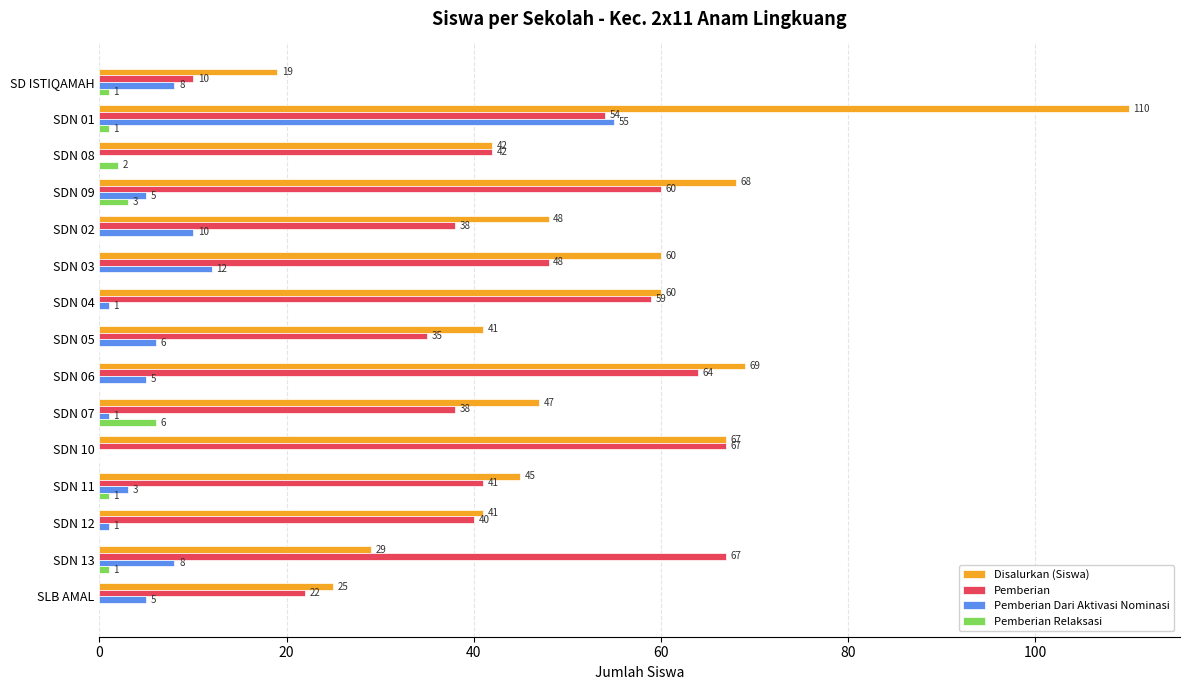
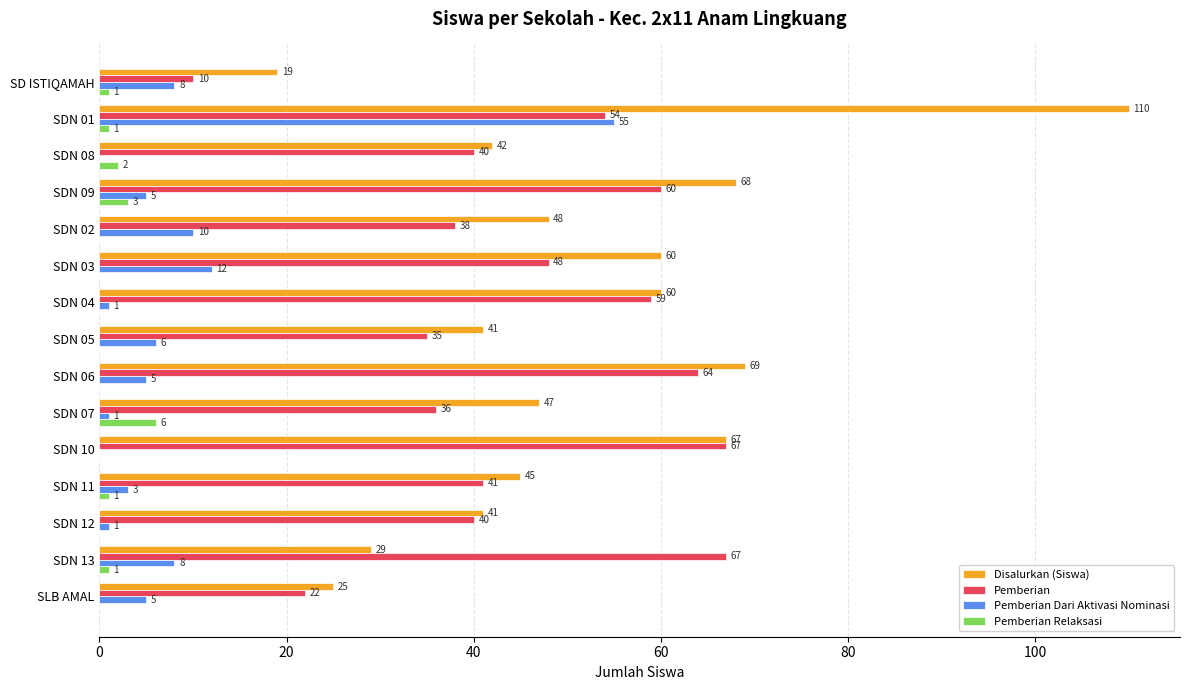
Pemberian, SDN 08: 42 -> 40
Pemberian, SDN 07: 38 -> 36
